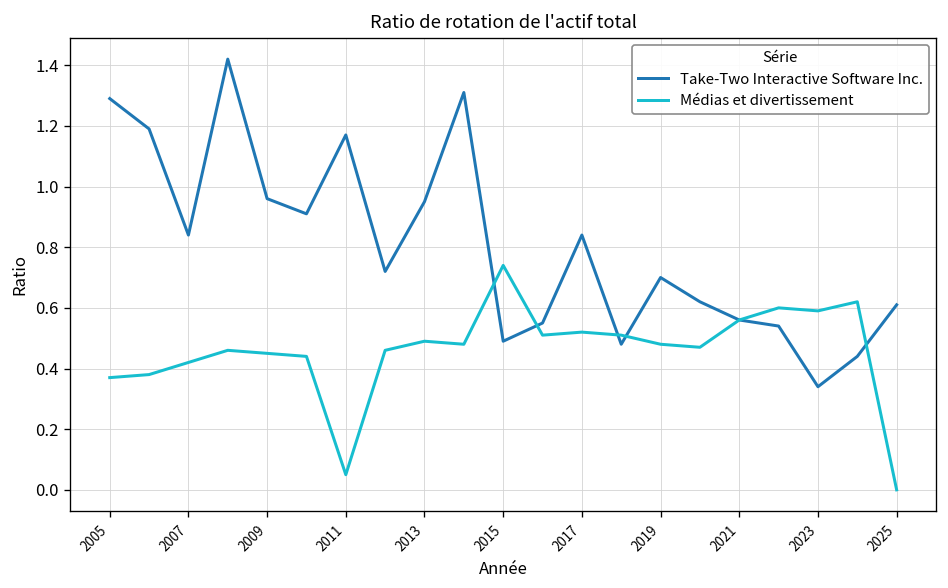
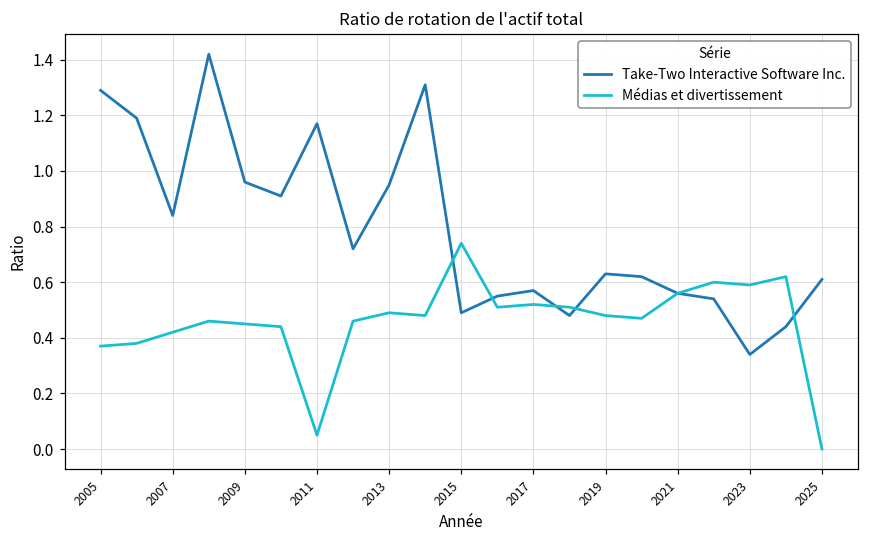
Take-Two Interactive Software Inc., 2017: 0.84 -> 0.57
Take-Two Interactive Software Inc., 2019: 0.70 -> 0.63
